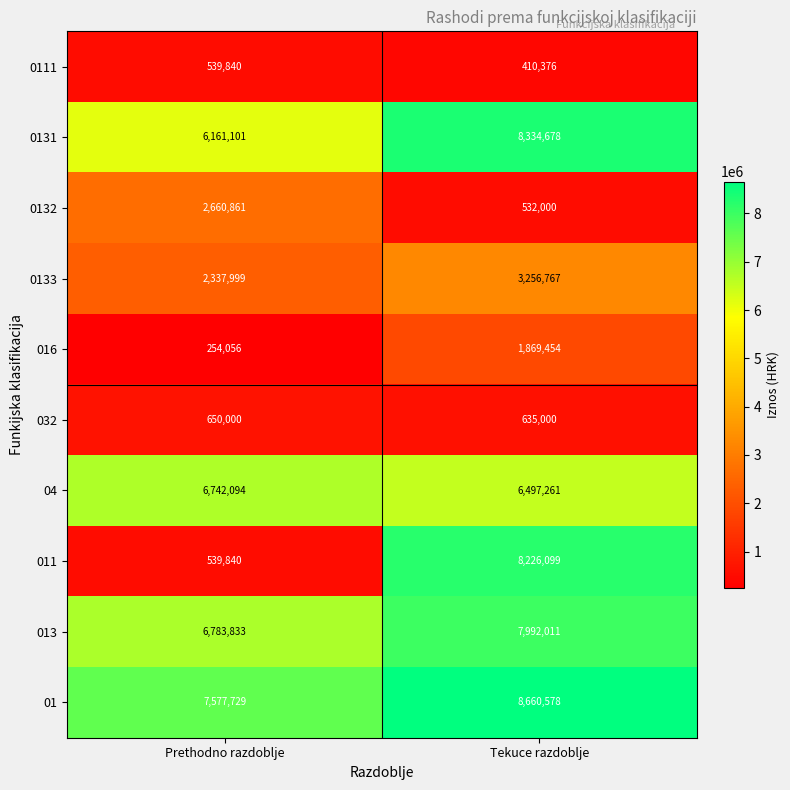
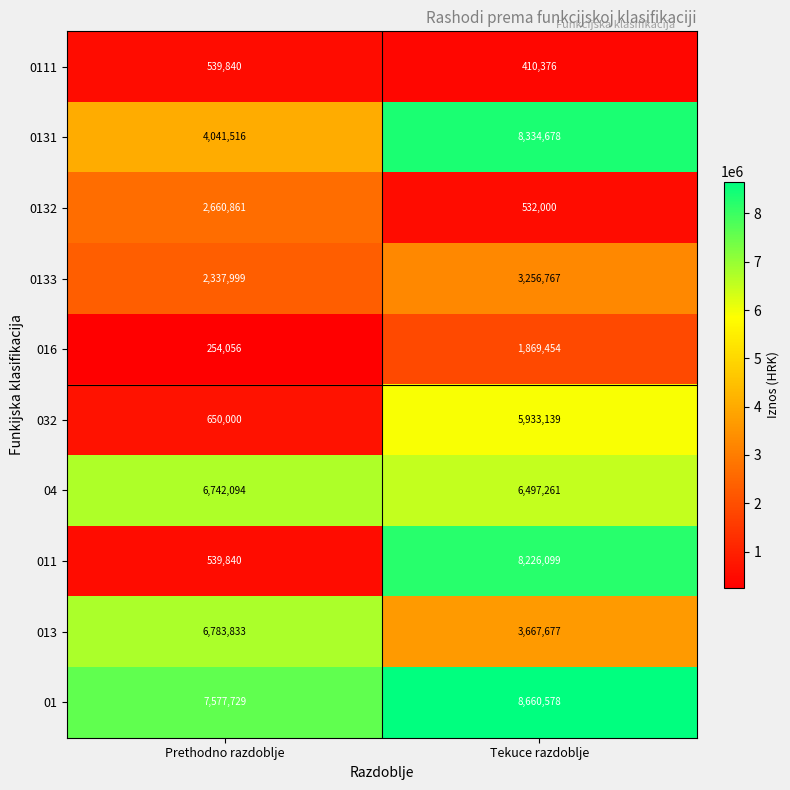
0131, Prethodno razdoblje: 6,161,101 -> 4,041,516
032, Tekuce razdoblje: 635,000 -> 5,933,139
013, Tekuce razdoblje: 7,992,011 -> 3,667,677
